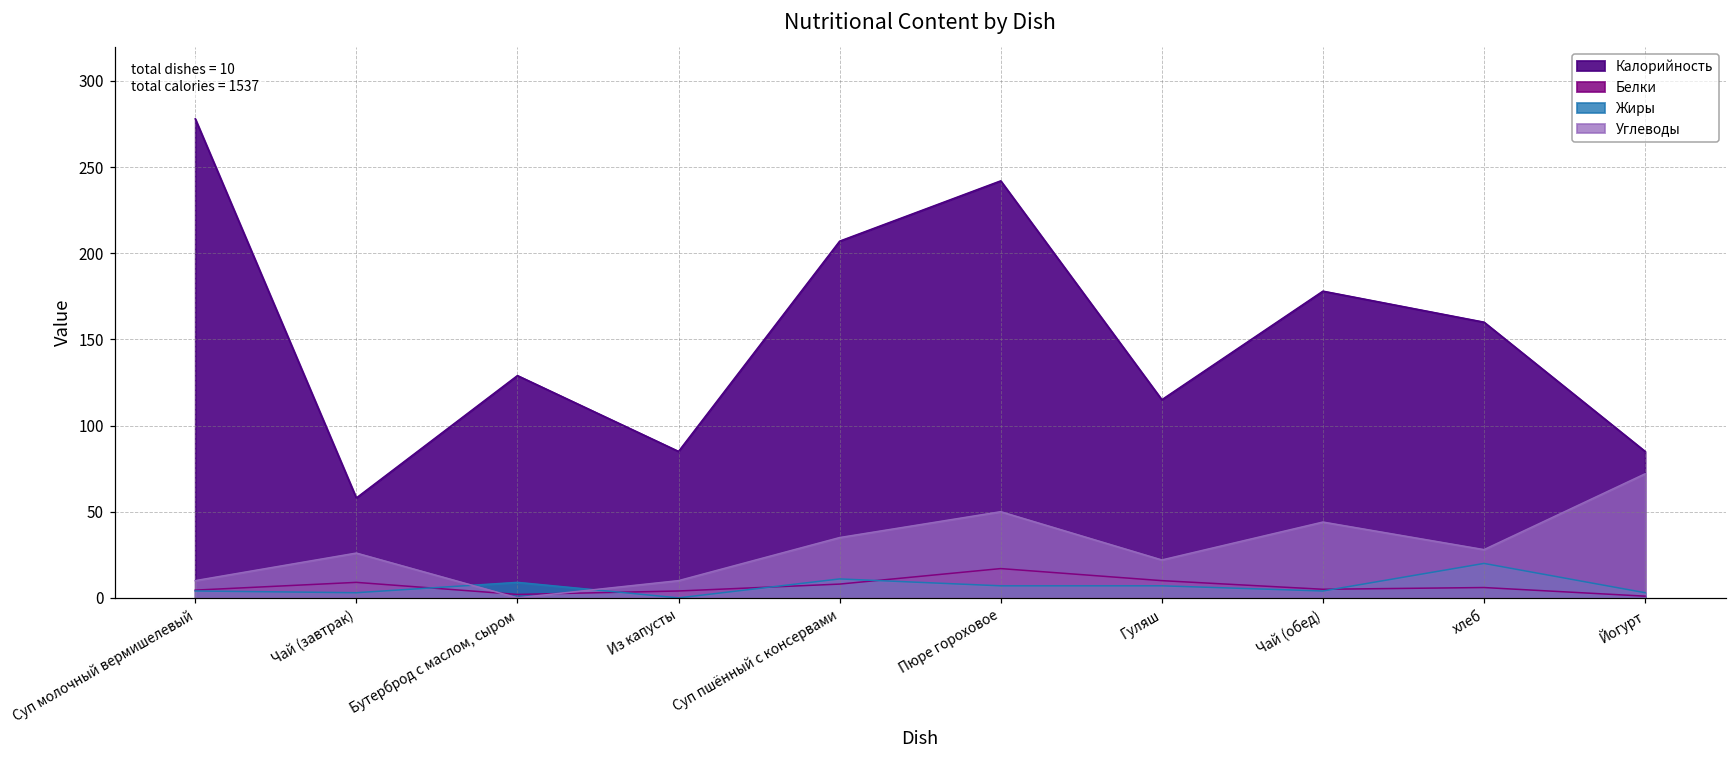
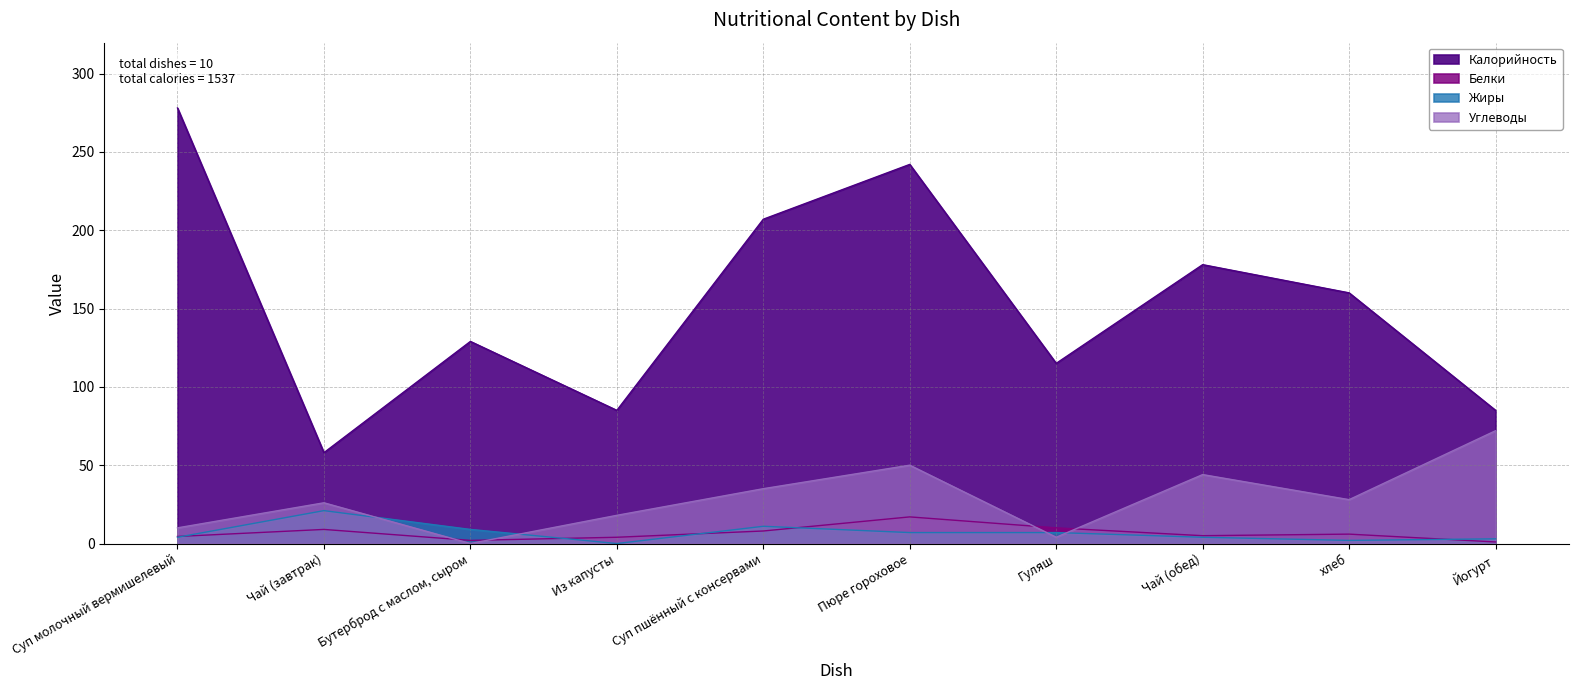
Жиры, Чай (завтрак): 3 -> 21
Углеводы, Из капусты: 10 -> 18
Углеводы, Гуляш: 22 -> 4
Жиры, хлеб: 20 -> 2
